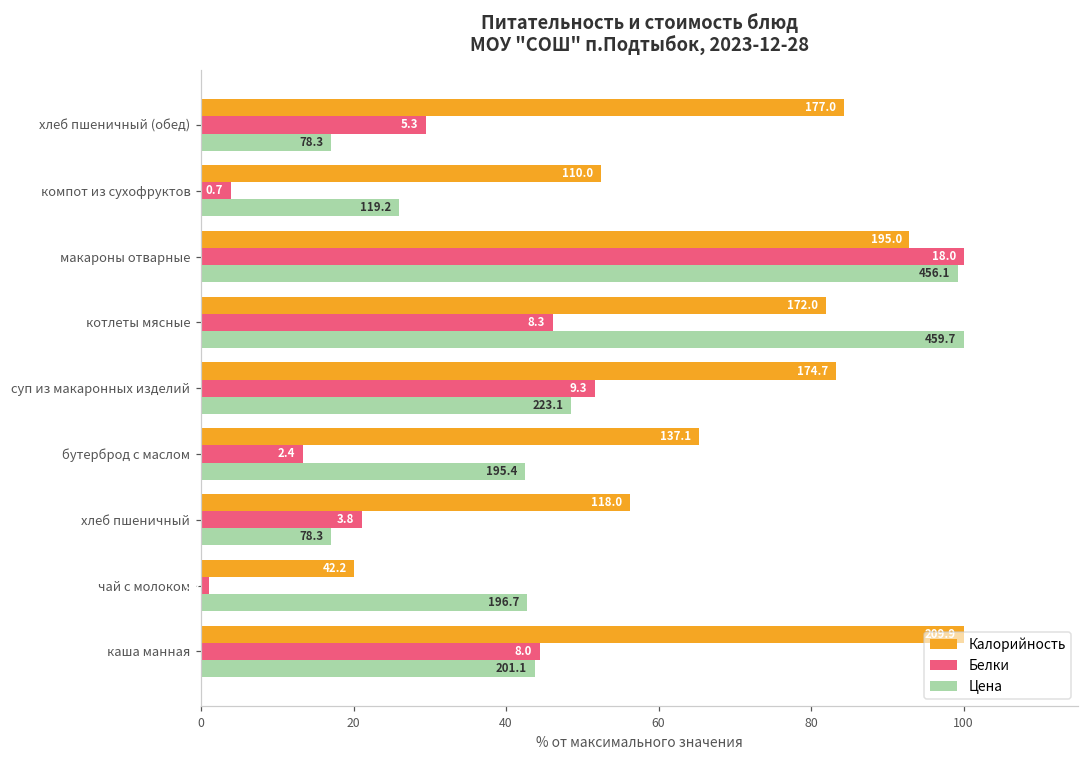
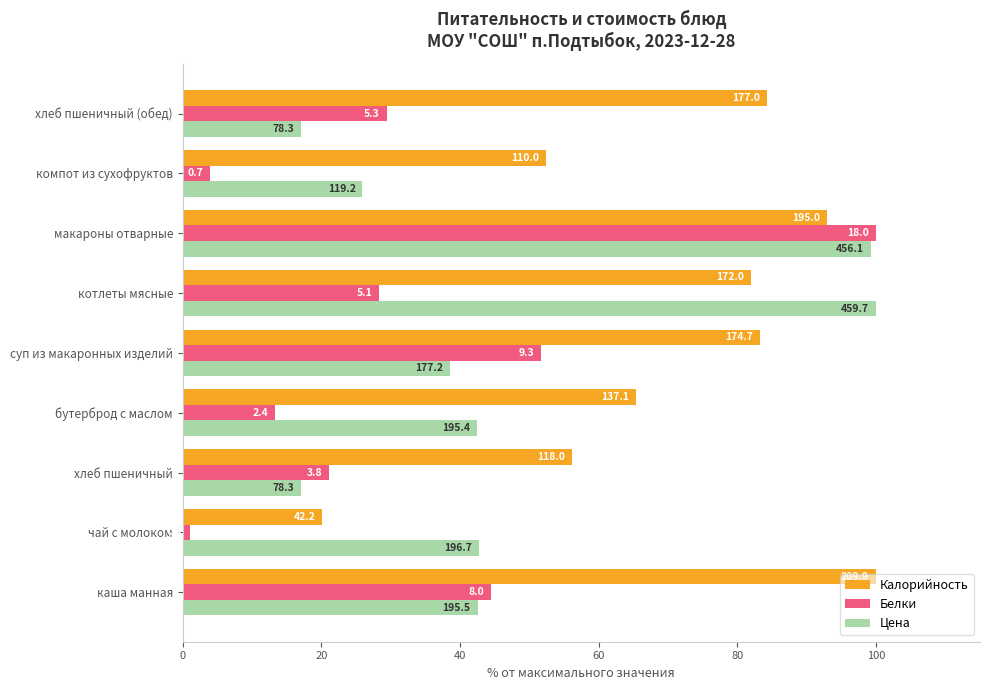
Белки, котлеты мясные: 8.3 -> 5.1
Цена, суп из макаронных изделий: 223.1 -> 177.2
Цена, каша манная: 201.1 -> 195.5
